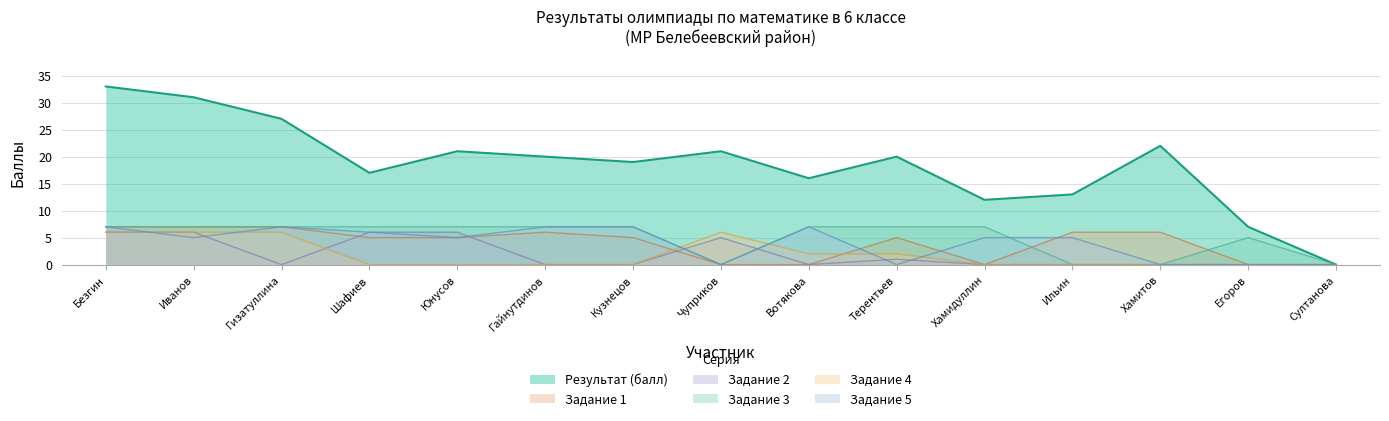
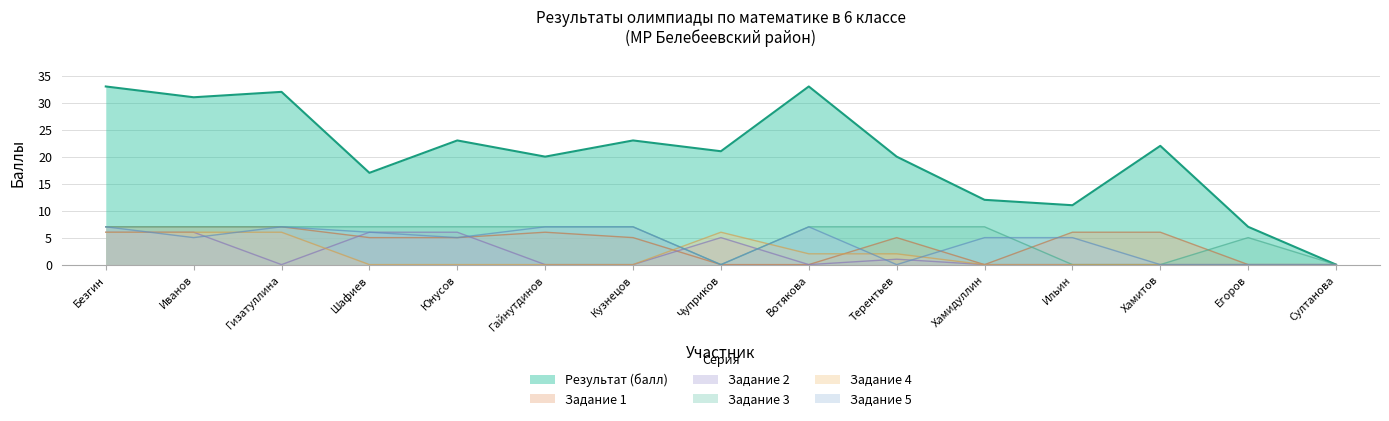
Результат (балл), Гизатуллина: 27 -> 32
Результат (балл), Юнусов: 21 -> 23
Результат (балл), Кузнецов: 19 -> 23
Результат (балл), Вотякова: 16 -> 33
Результат (балл), Ильин: 13 -> 11
